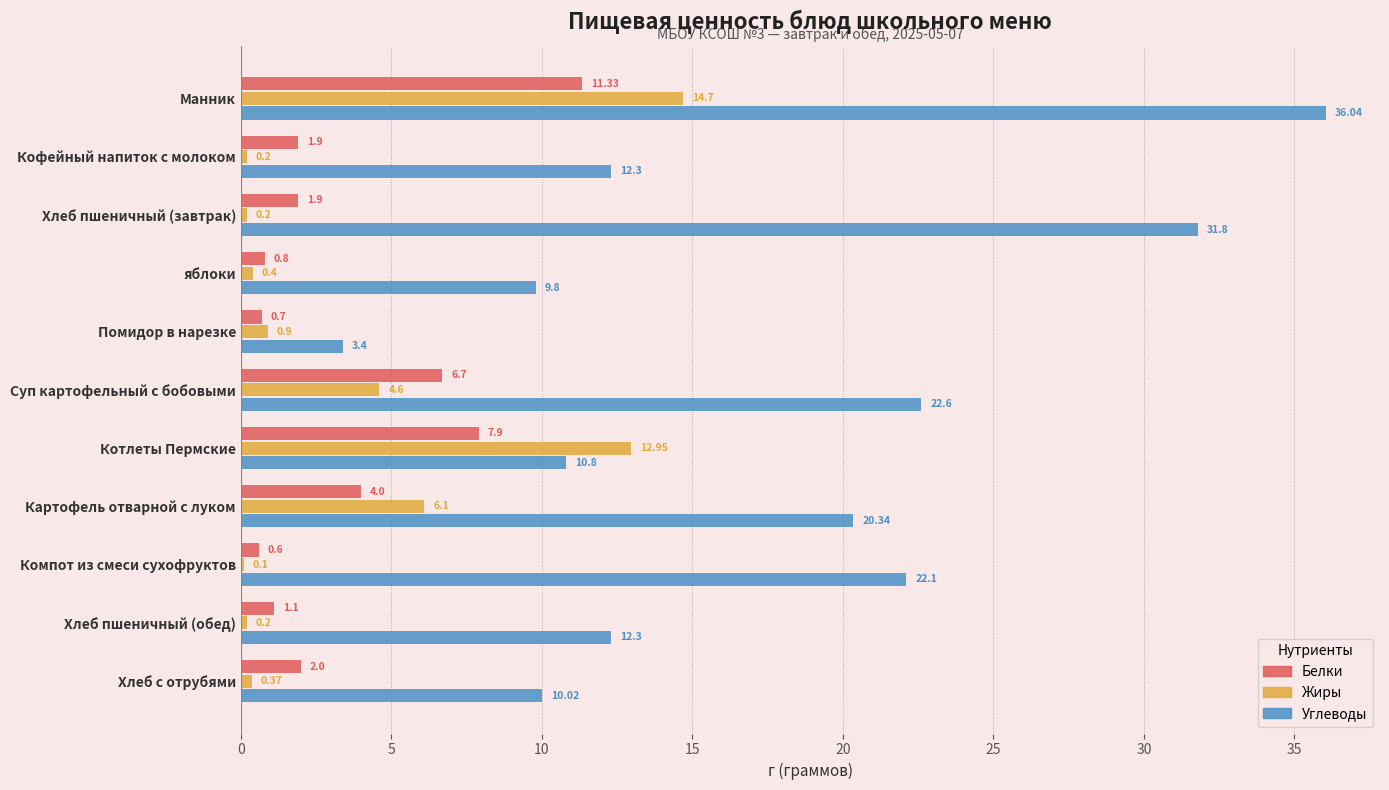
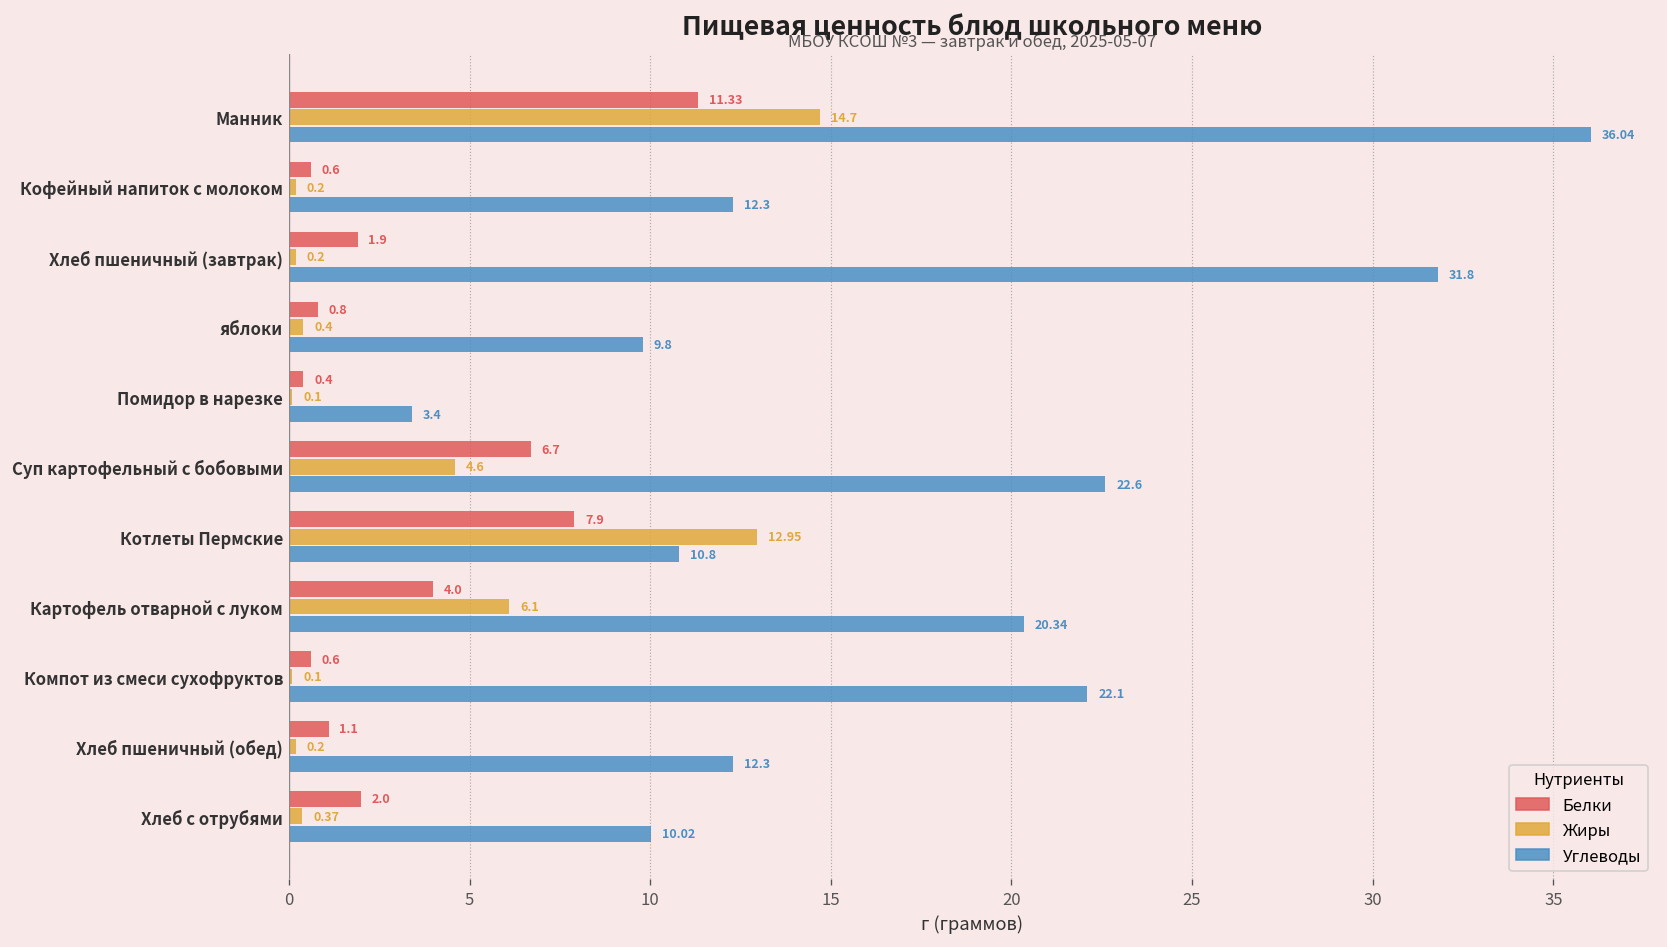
Белки, Кофейный напиток с молоком: 1.9 -> 0.6
Белки, Помидор в нарезке: 0.7 -> 0.4
Жиры, Помидор в нарезке: 0.9 -> 0.1
